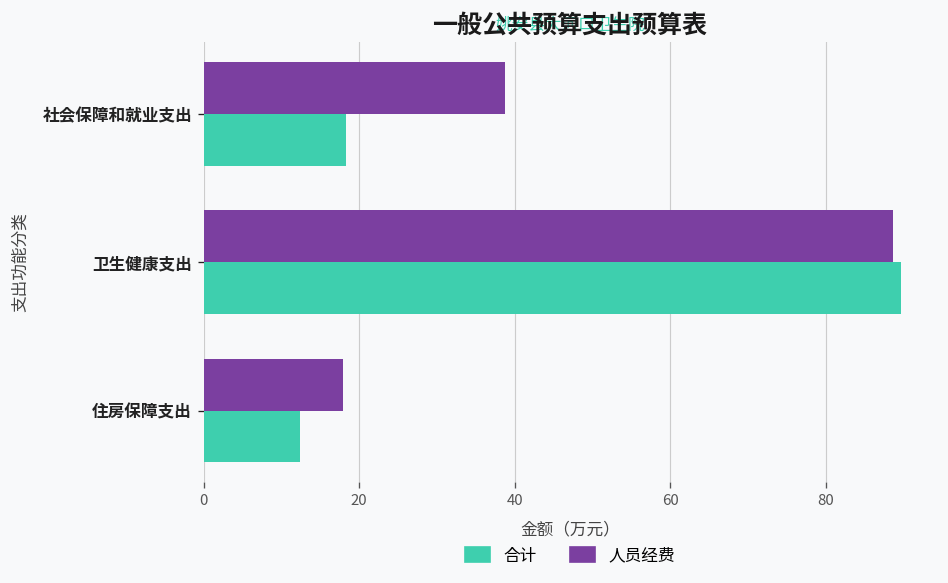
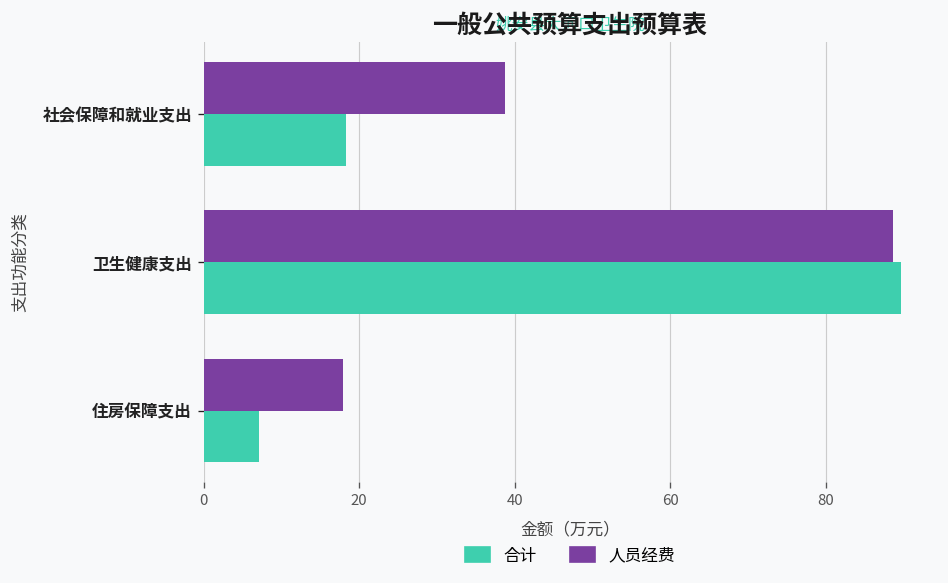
合计, 住房保障支出: 12 -> 7
